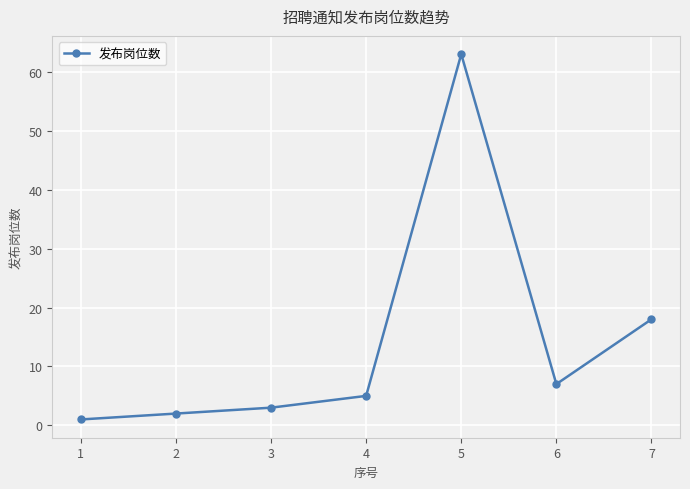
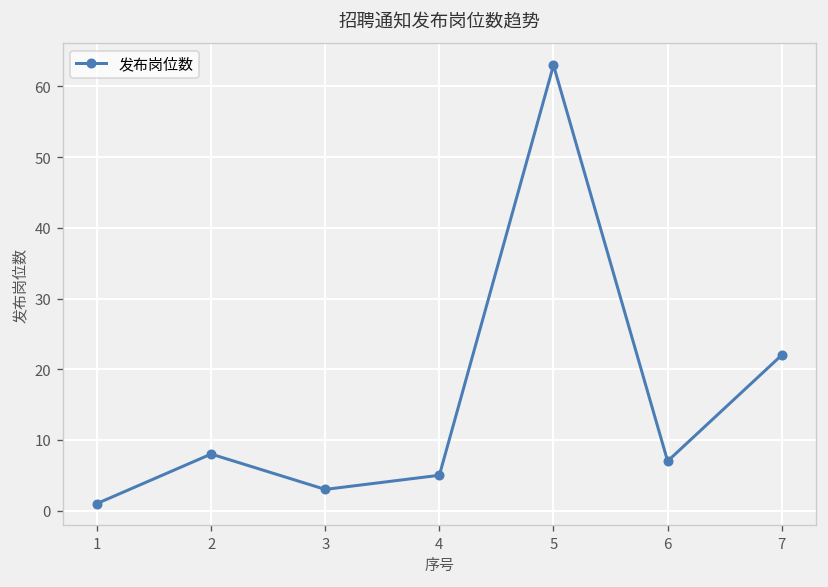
2: 2 -> 8
7: 18 -> 22
